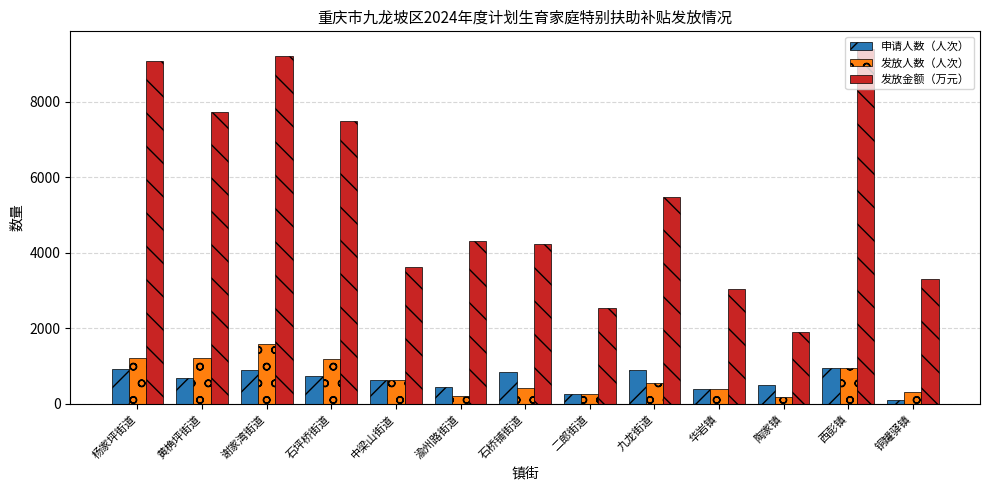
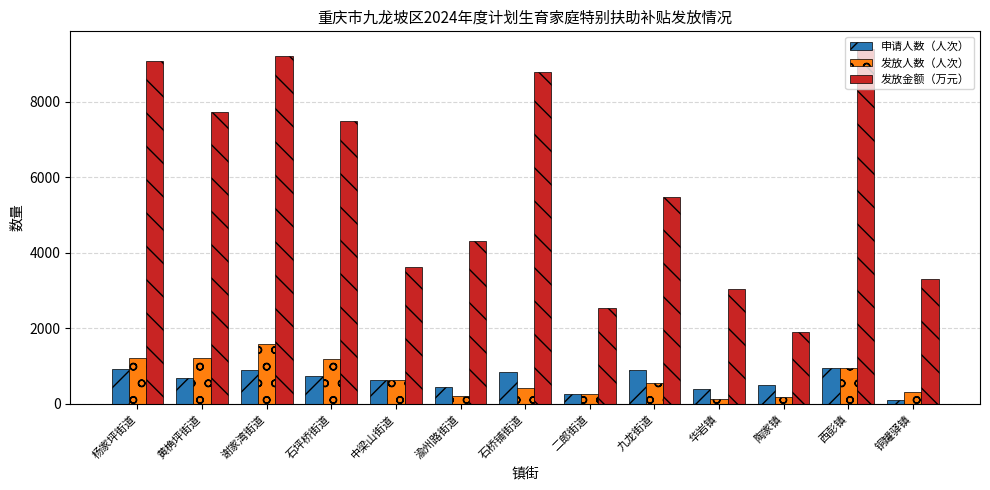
发放金额（万元）, 石桥铺街道: 4200 -> 8800
发放人数（人次）, 华岩镇: 400 -> 100
